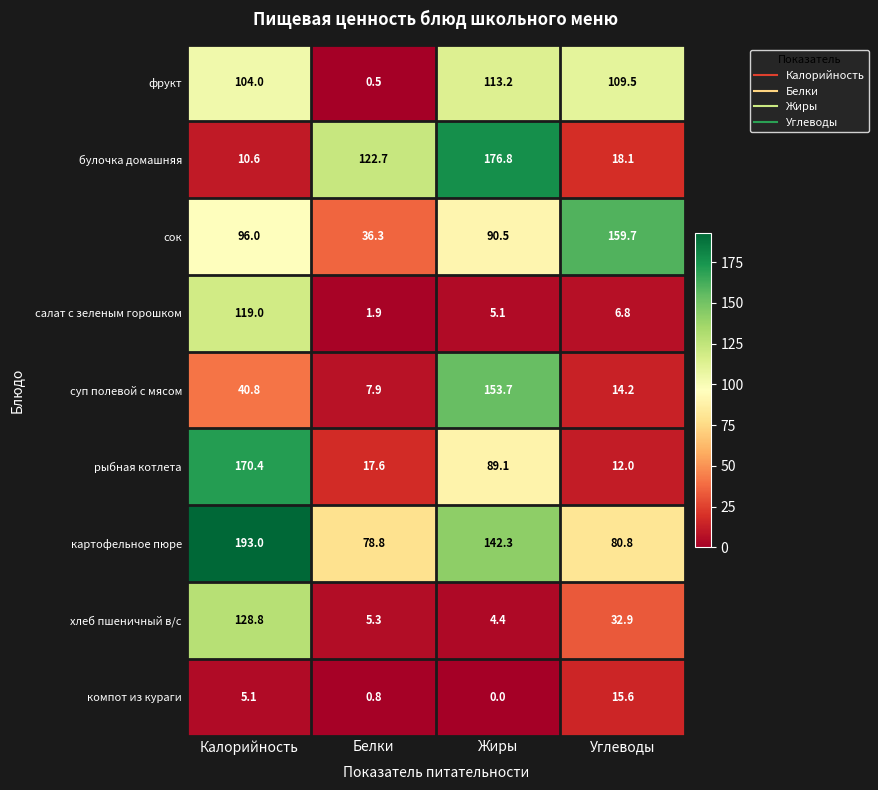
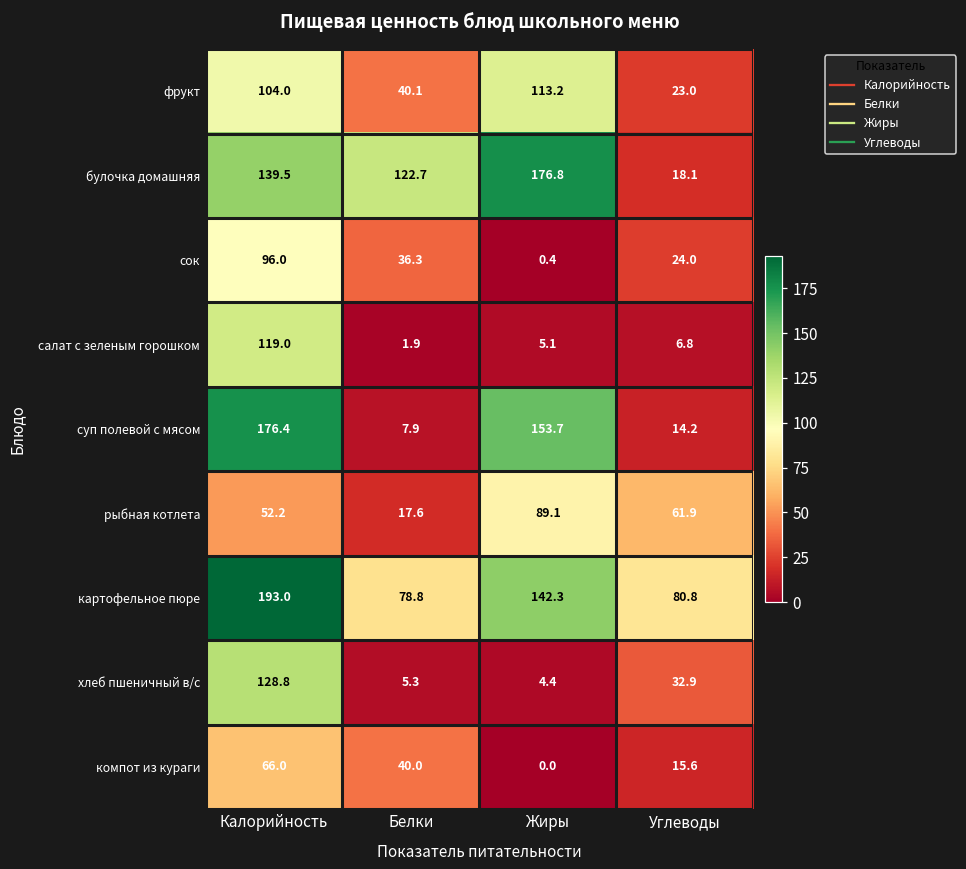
фрукт, Белки: 0.5 -> 40.1
фрукт, Углеводы: 109.5 -> 23.0
булочка домашняя, Калорийность: 10.6 -> 139.5
сок, Жиры: 90.5 -> 0.4
сок, Углеводы: 159.7 -> 24.0
суп полевой с мясом, Калорийность: 40.8 -> 176.4
рыбная котлета, Калорийность: 170.4 -> 52.2
рыбная котлета, Углеводы: 12.0 -> 61.9
компот из кураги, Калорийность: 5.1 -> 66.0
компот из кураги, Белки: 0.8 -> 40.0
